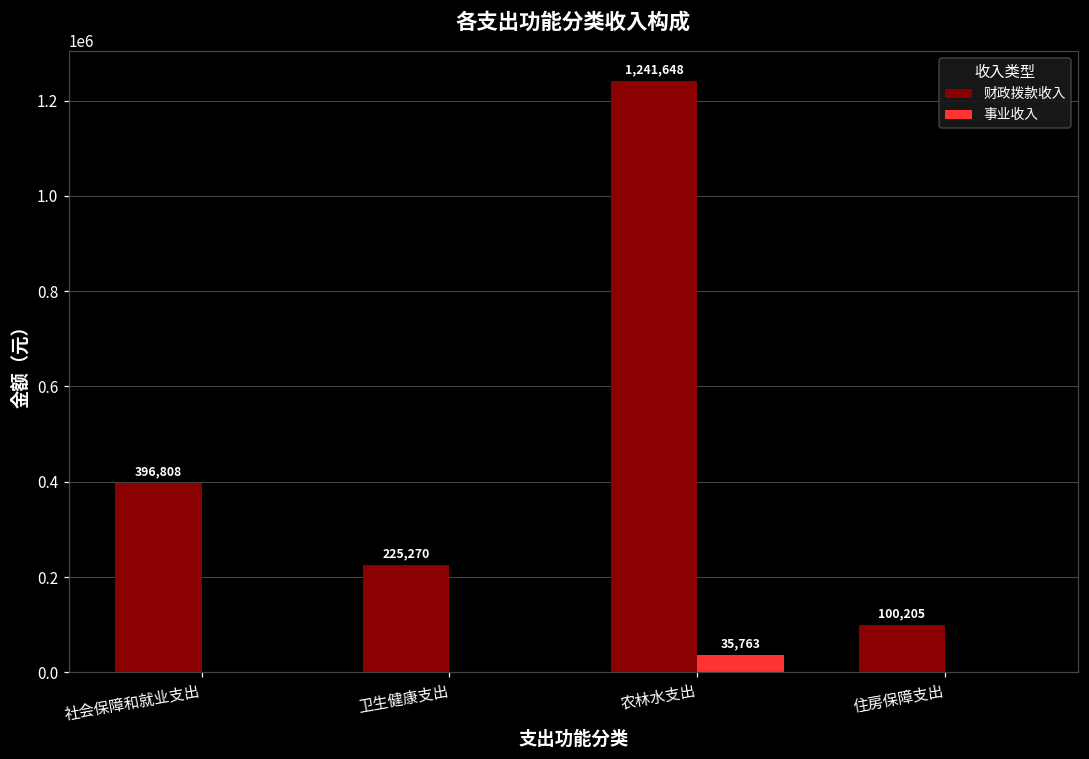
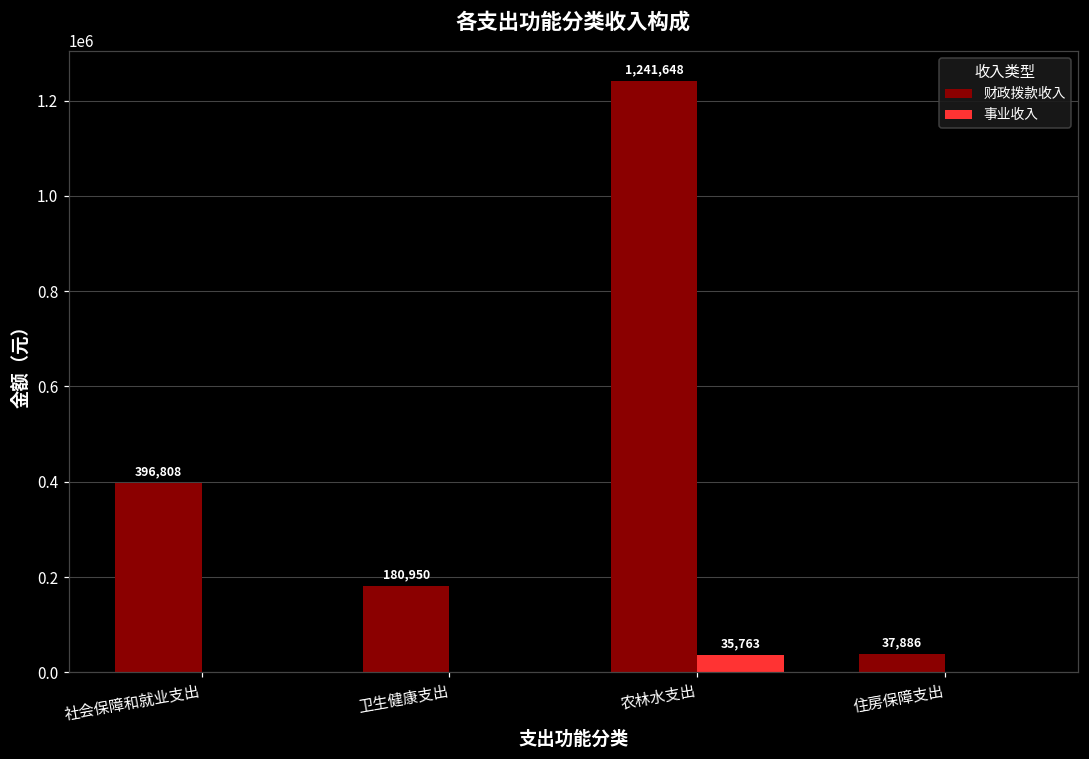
财政拨款收入, 卫生健康支出: 225,270 -> 180,950
财政拨款收入, 住房保障支出: 100,205 -> 37,886
